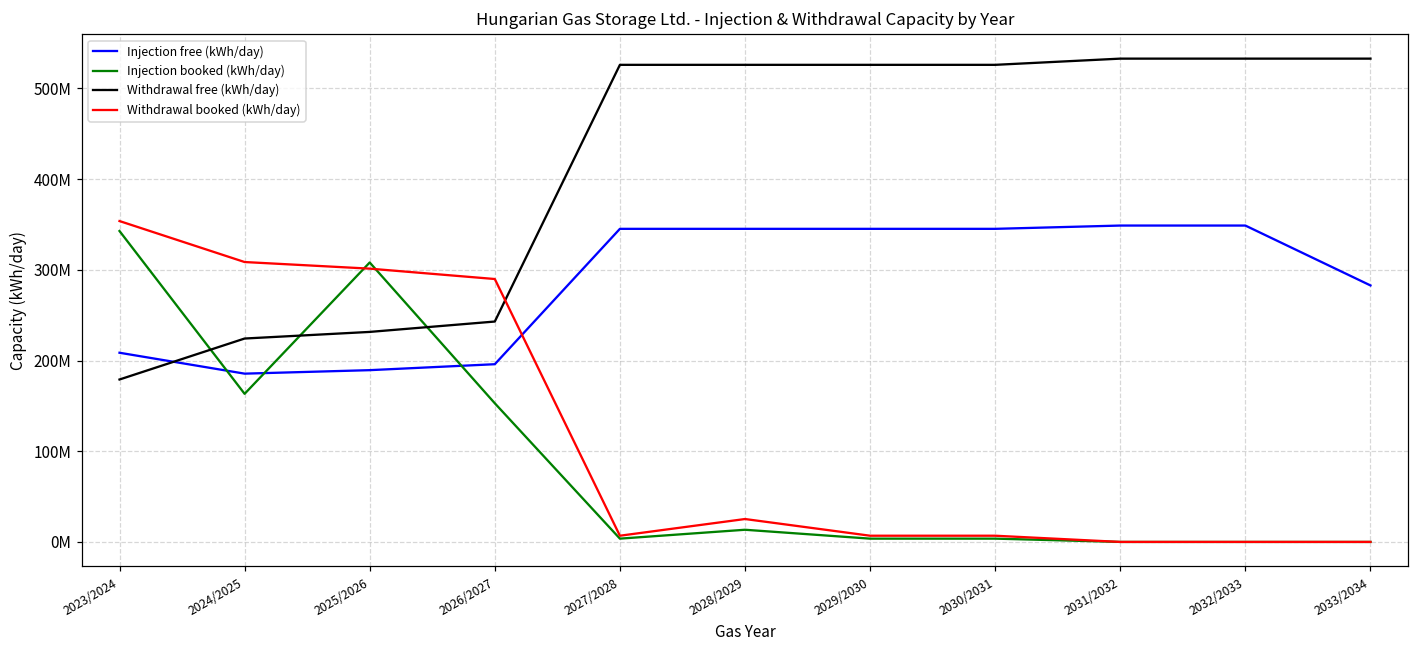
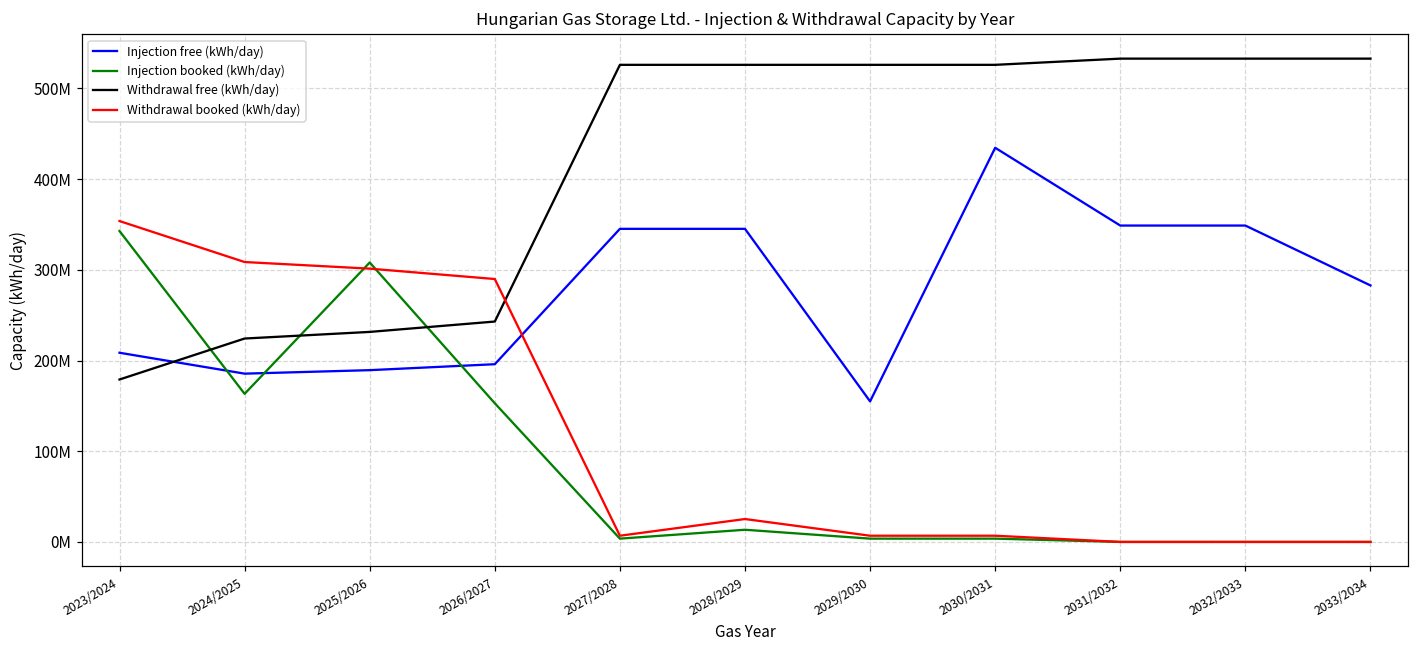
Injection free (kWh/day), 2029/2030: 350000000 -> 150000000
Injection free (kWh/day), 2030/2031: 350000000 -> 430000000
